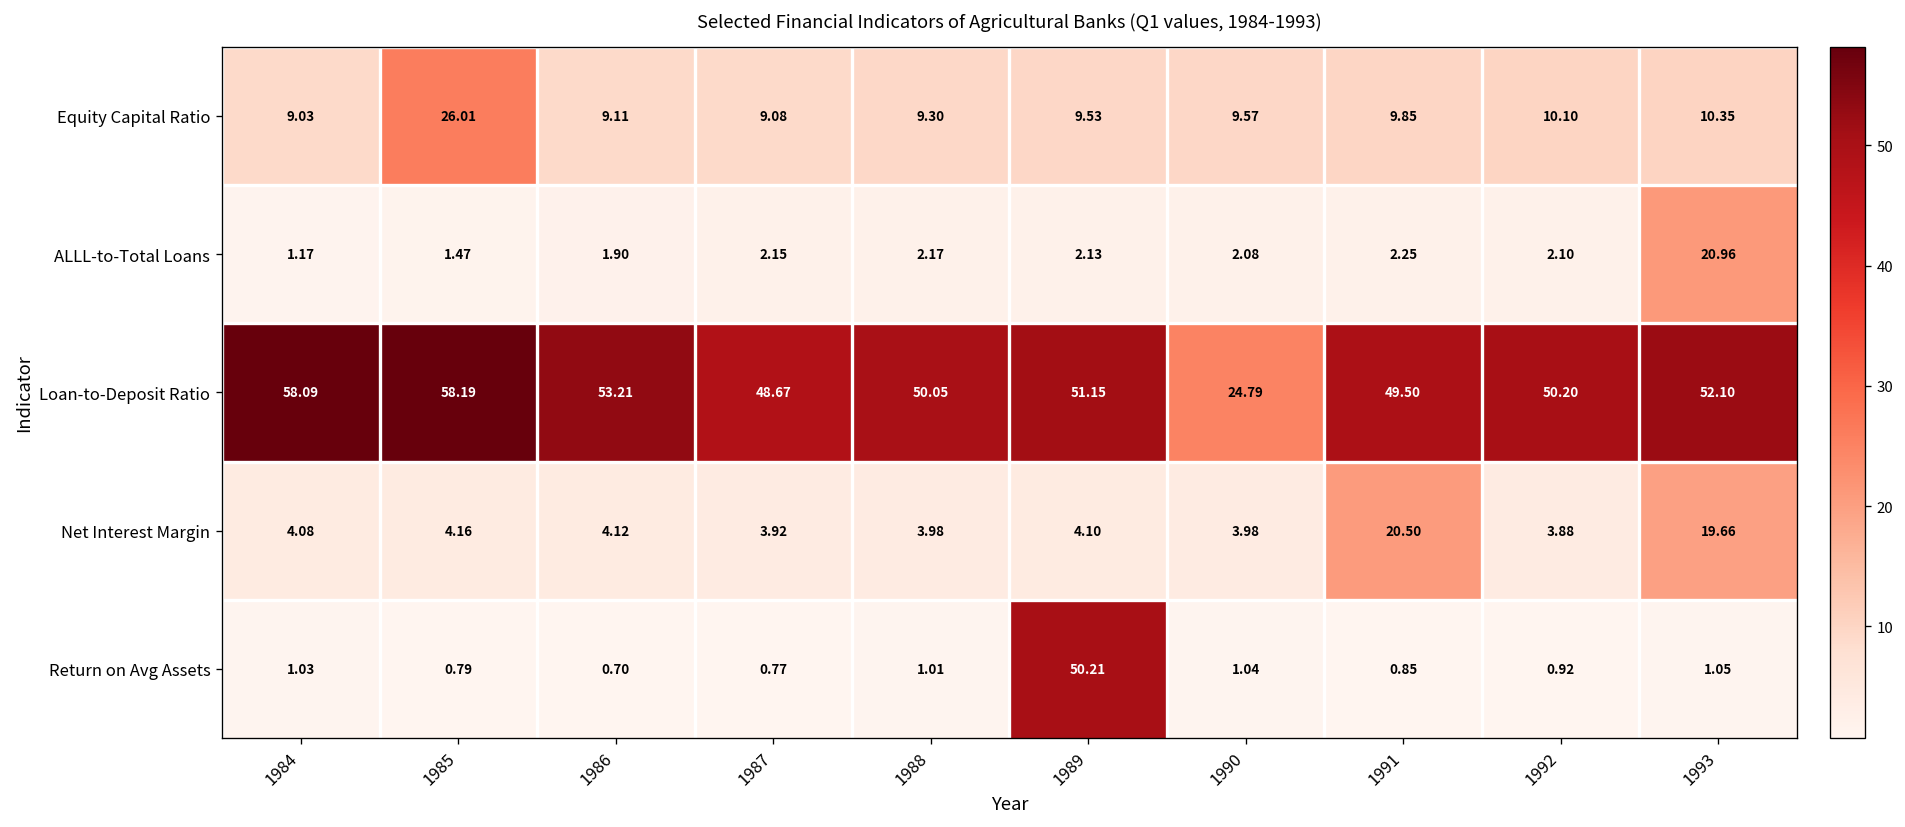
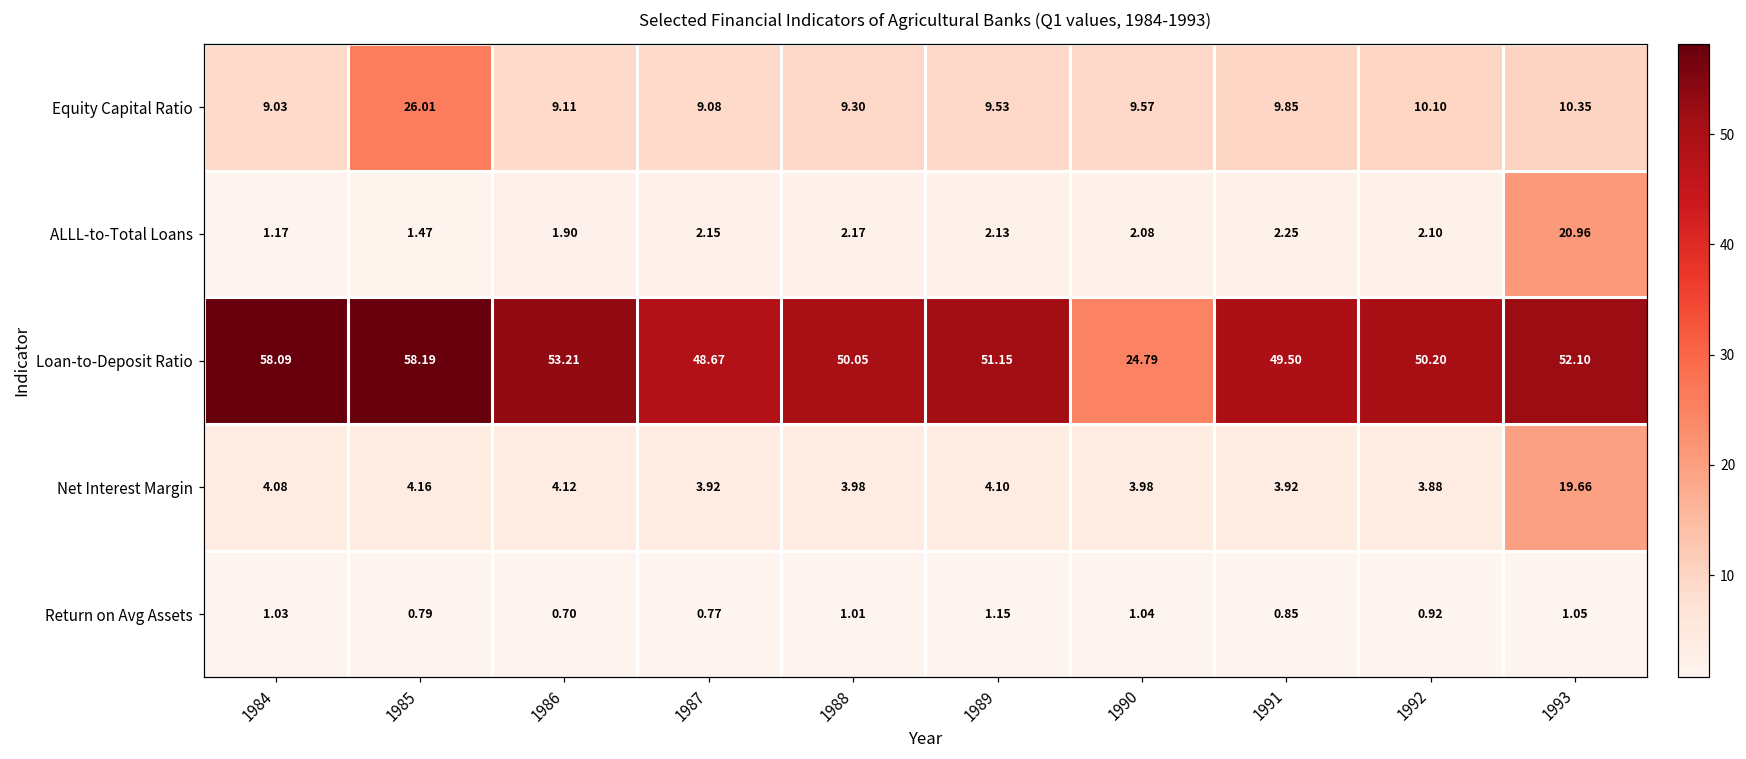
Net Interest Margin, 1991: 20.50 -> 3.92
Return on Avg Assets, 1989: 50.21 -> 1.15
